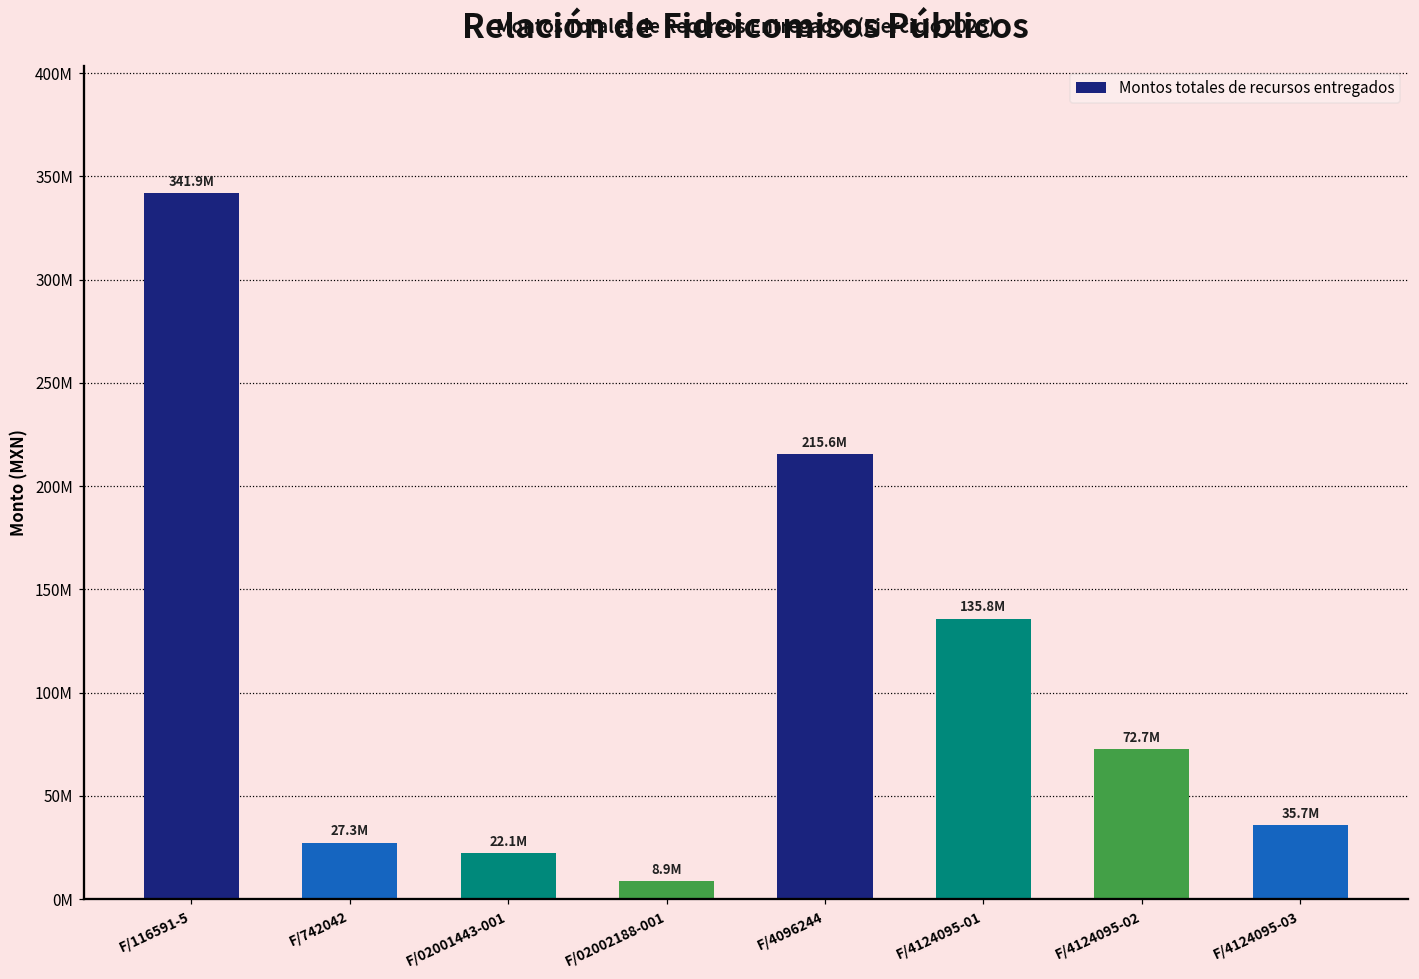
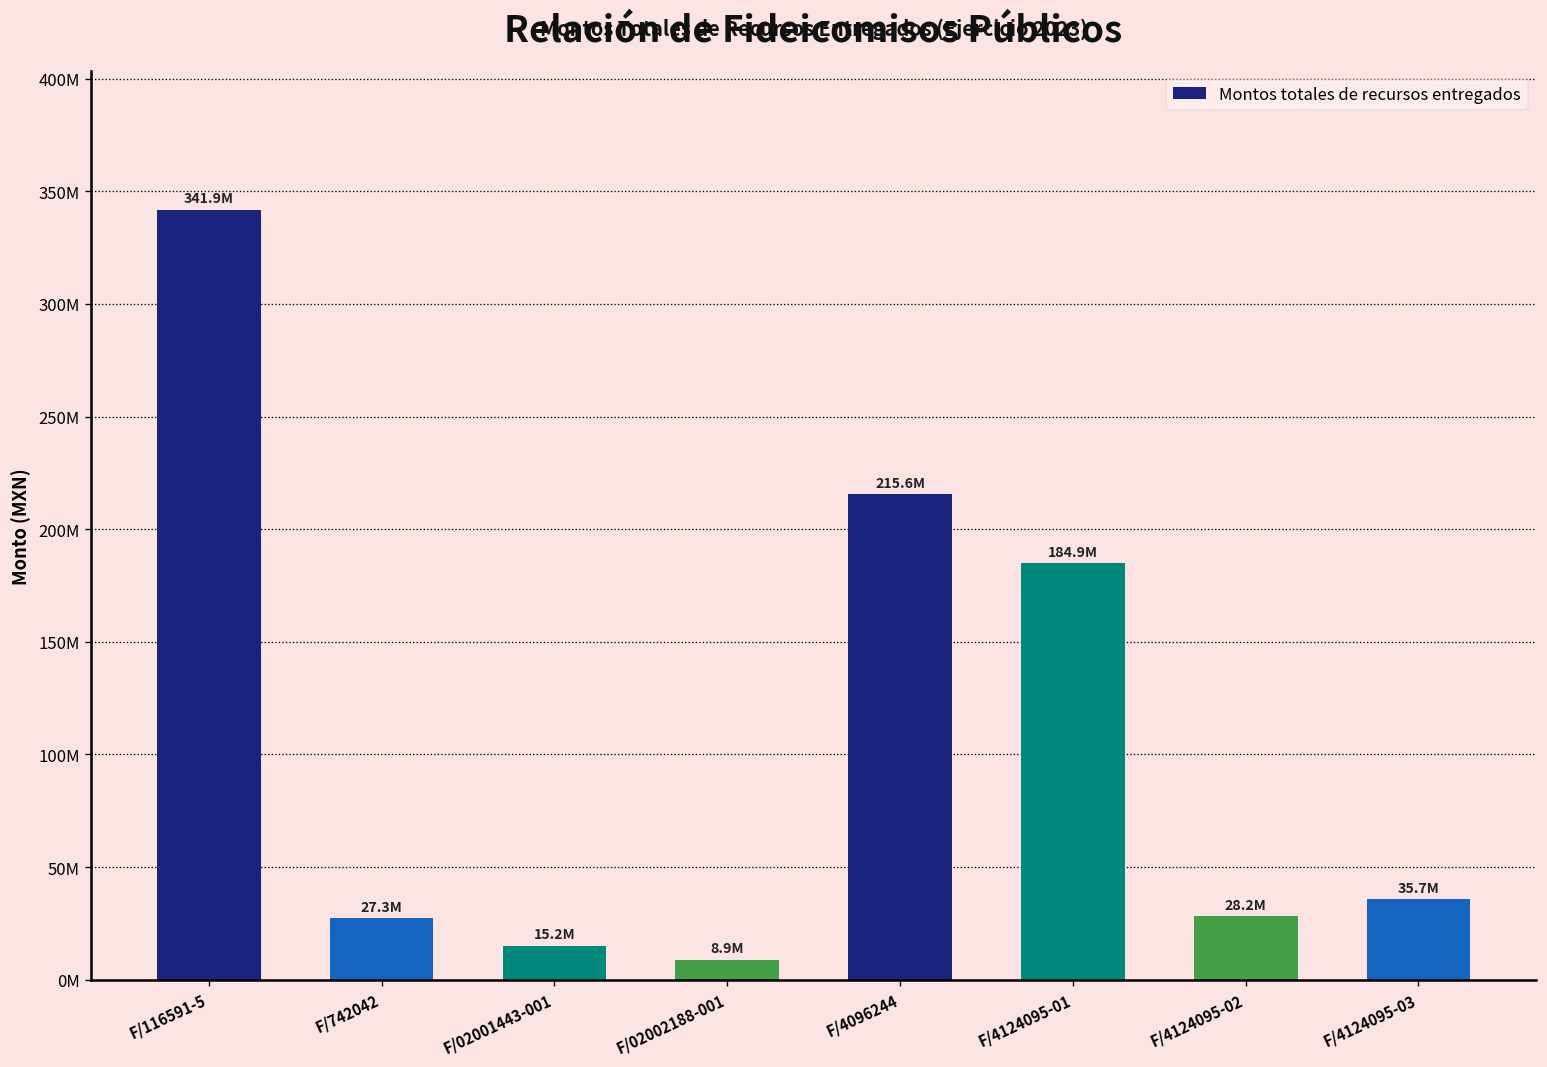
F/02001443-001: 22.1M -> 15.2M
F/4124095-01: 135.8M -> 184.9M
F/4124095-02: 72.7M -> 28.2M
